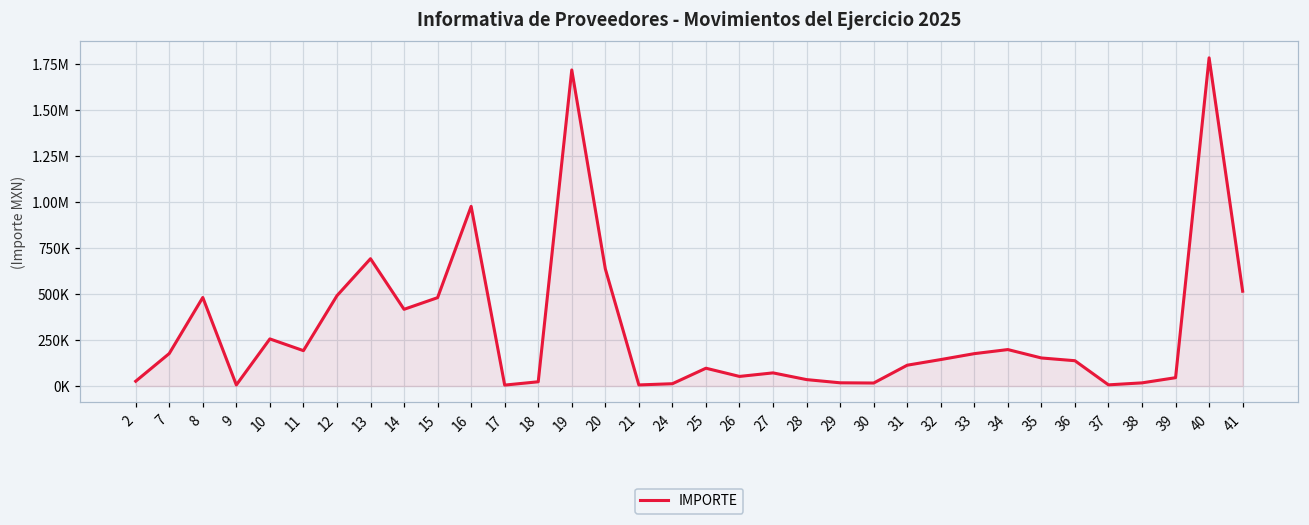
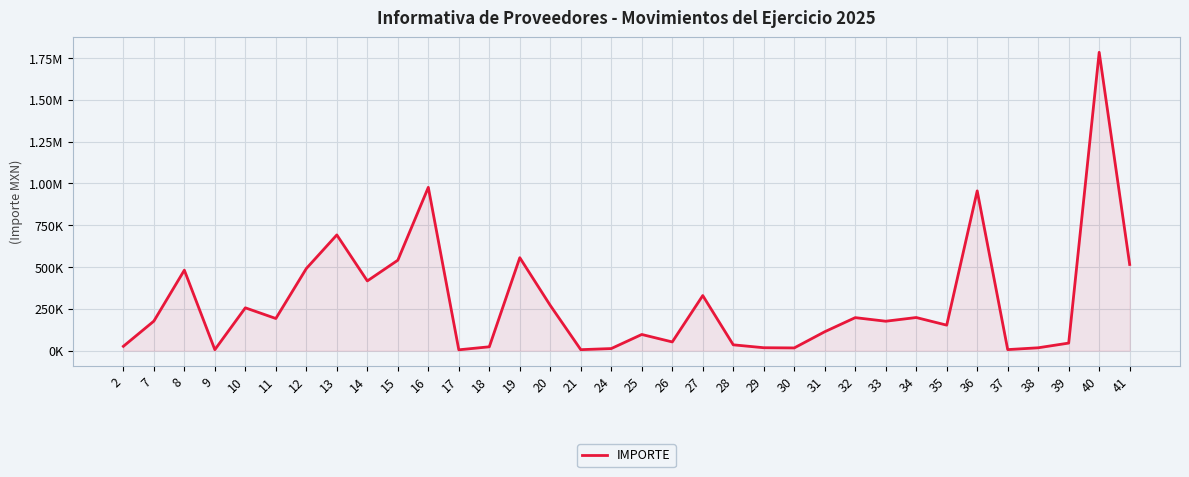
15: 480000 -> 540000
19: 1720000 -> 560000
20: 640000 -> 270000
27: 70000 -> 330000
32: 140000 -> 200000
36: 140000 -> 960000
